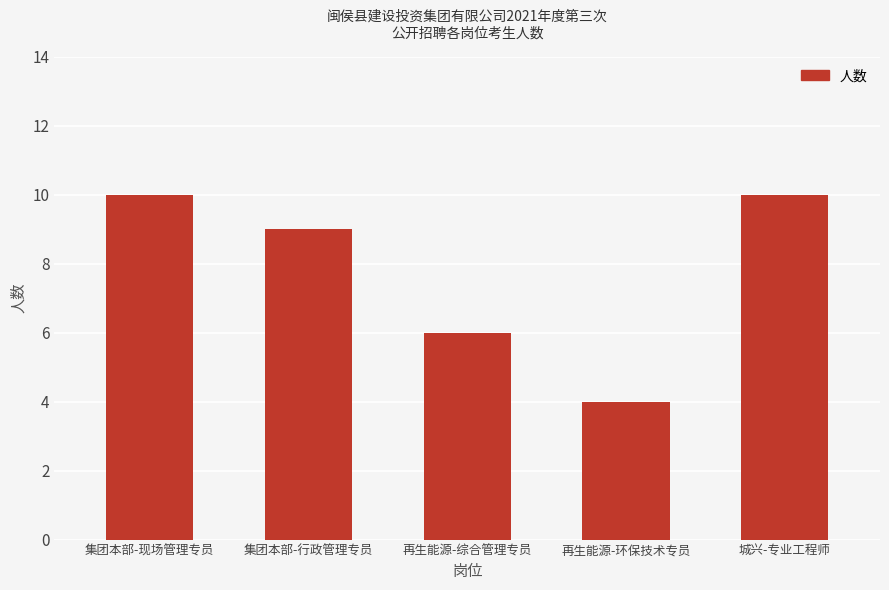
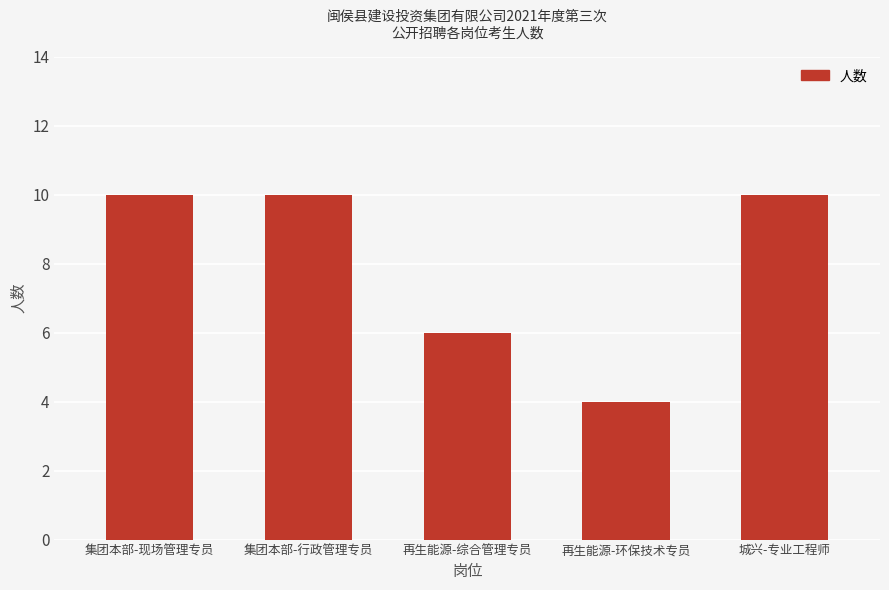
集团本部-行政管理专员: 9 -> 10
